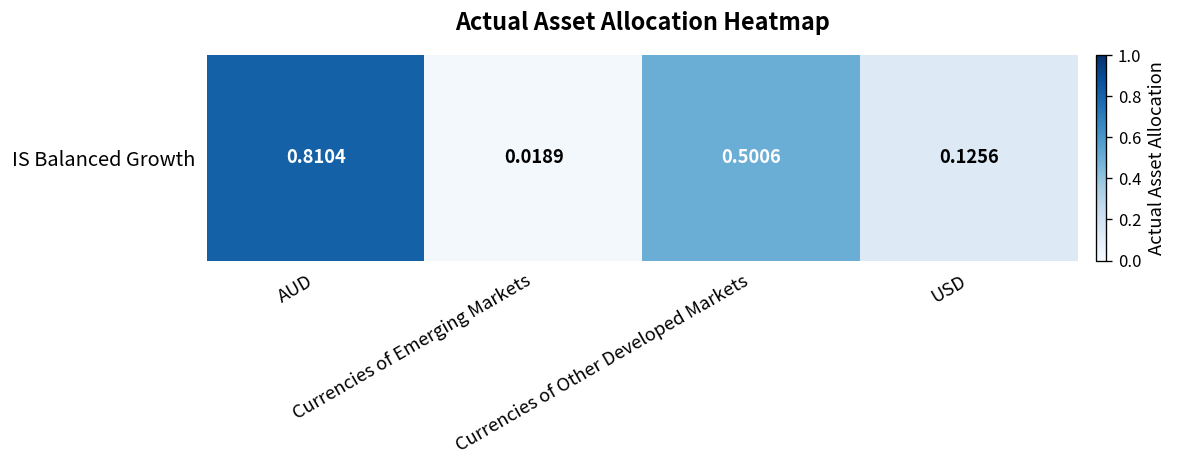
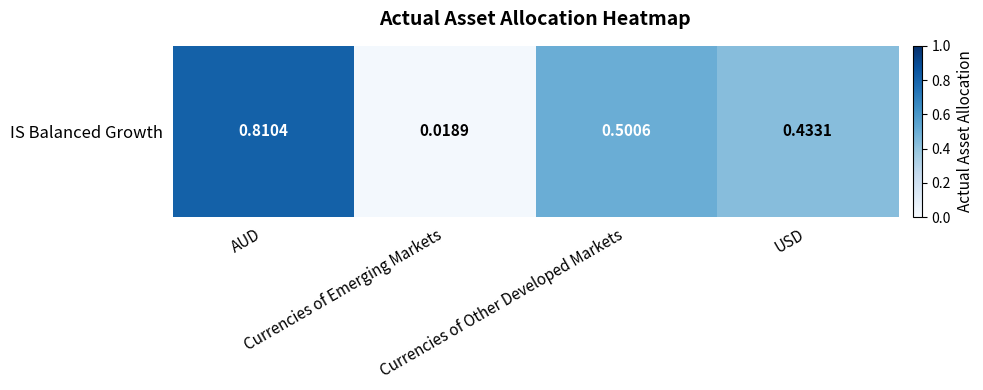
IS Balanced Growth, USD: 0.1256 -> 0.4331
